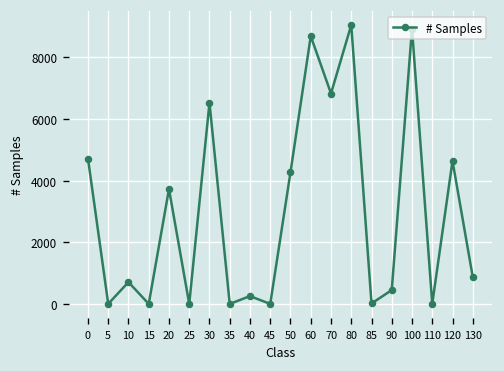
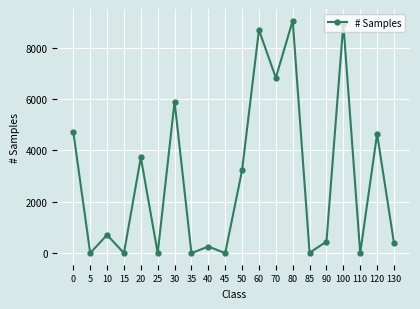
30: 6500 -> 5900
50: 4300 -> 3200
130: 900 -> 400
